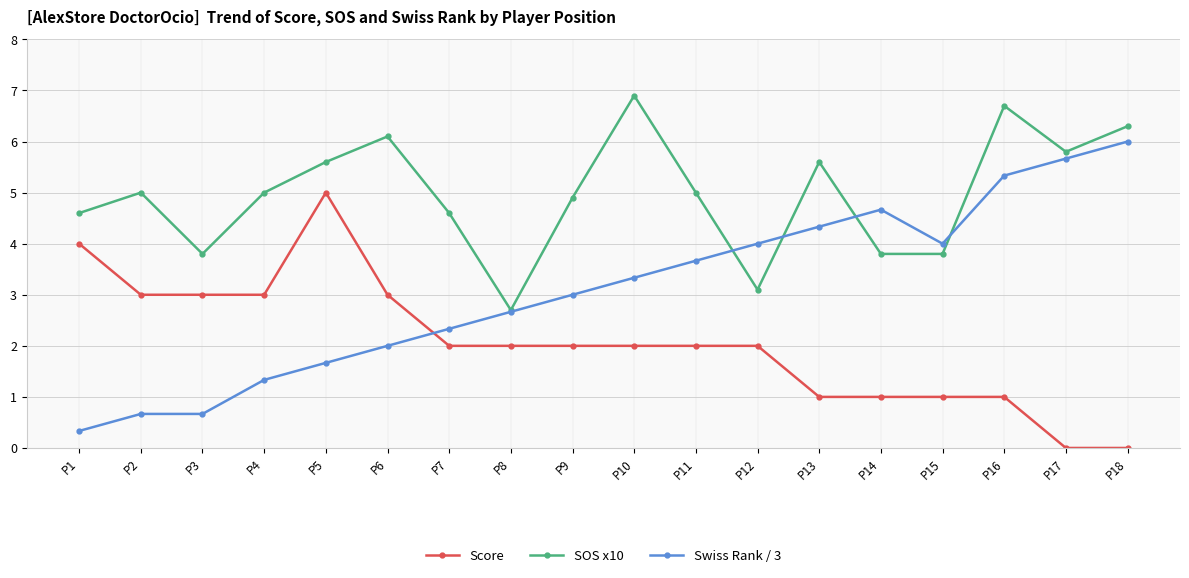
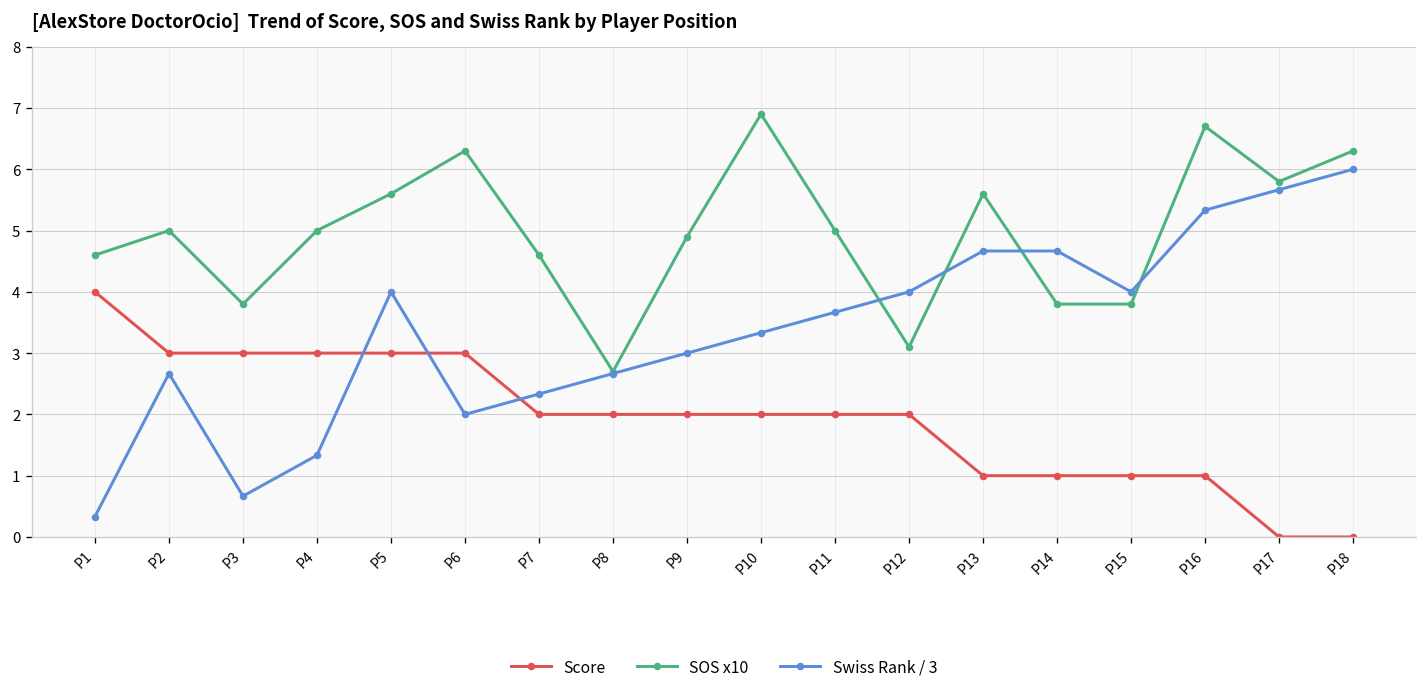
Swiss Rank / 3, P2: 0.7 -> 2.7
Score, P5: 5 -> 3
Swiss Rank / 3, P5: 1.7 -> 4.0
SOS x10, P6: 6.1 -> 6.3
Swiss Rank / 3, P13: 4.3 -> 4.7
